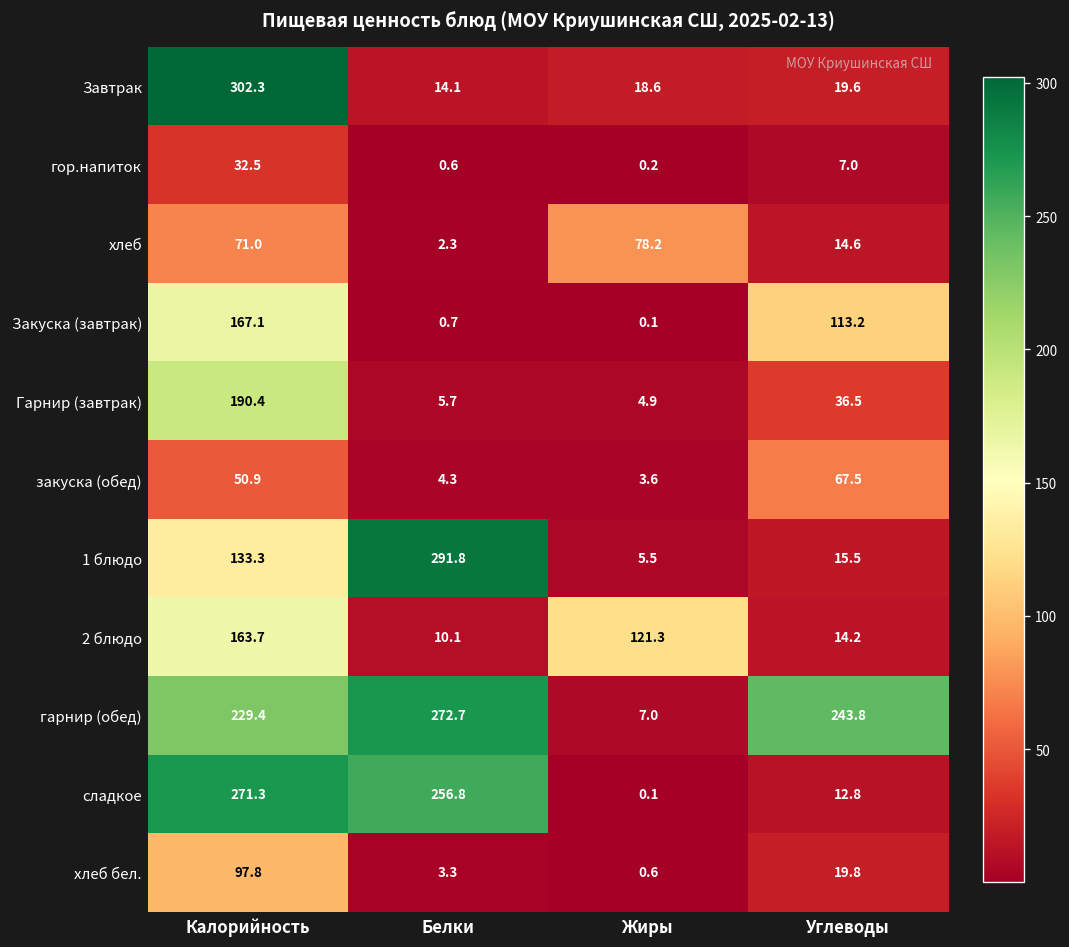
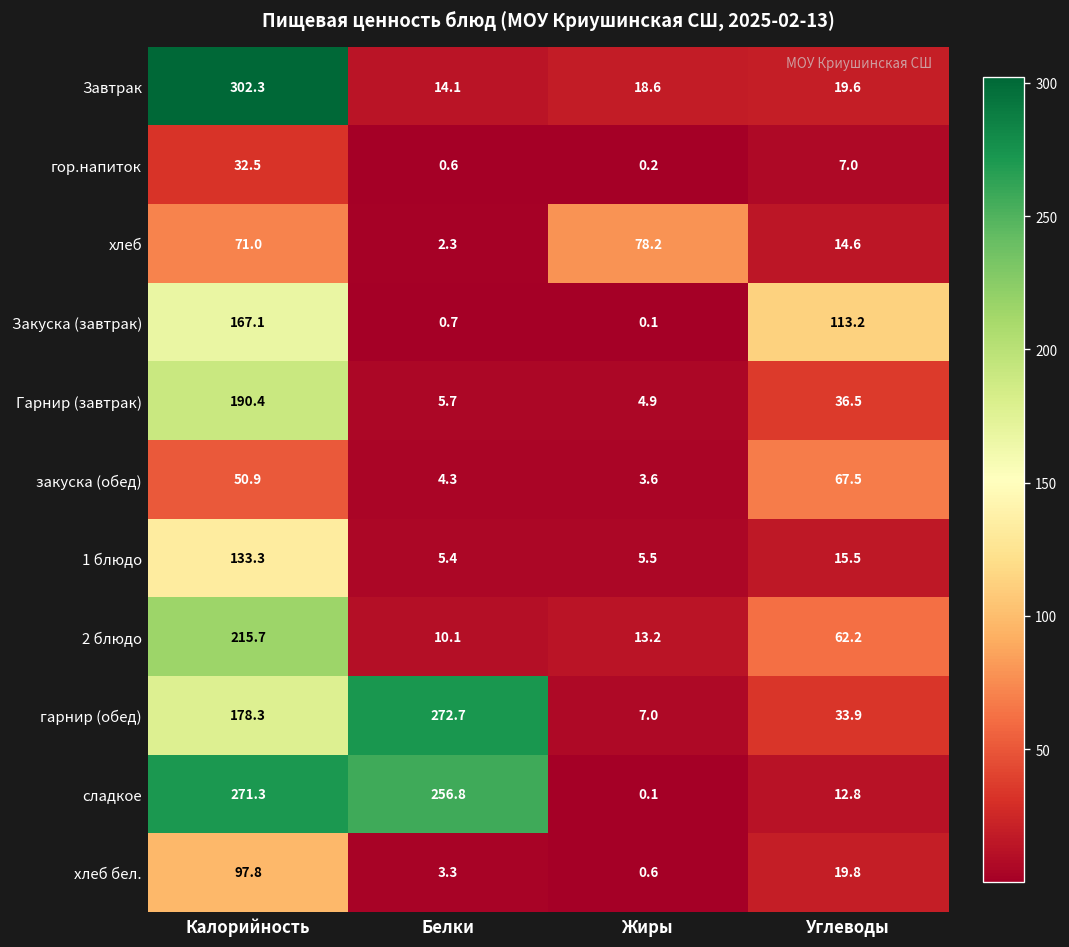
1 блюдо, Белки: 291.8 -> 5.4
2 блюдо, Калорийность: 163.7 -> 215.7
2 блюдо, Жиры: 121.3 -> 13.2
2 блюдо, Углеводы: 14.2 -> 62.2
гарнир (обед), Калорийность: 229.4 -> 178.3
гарнир (обед), Углеводы: 243.8 -> 33.9
